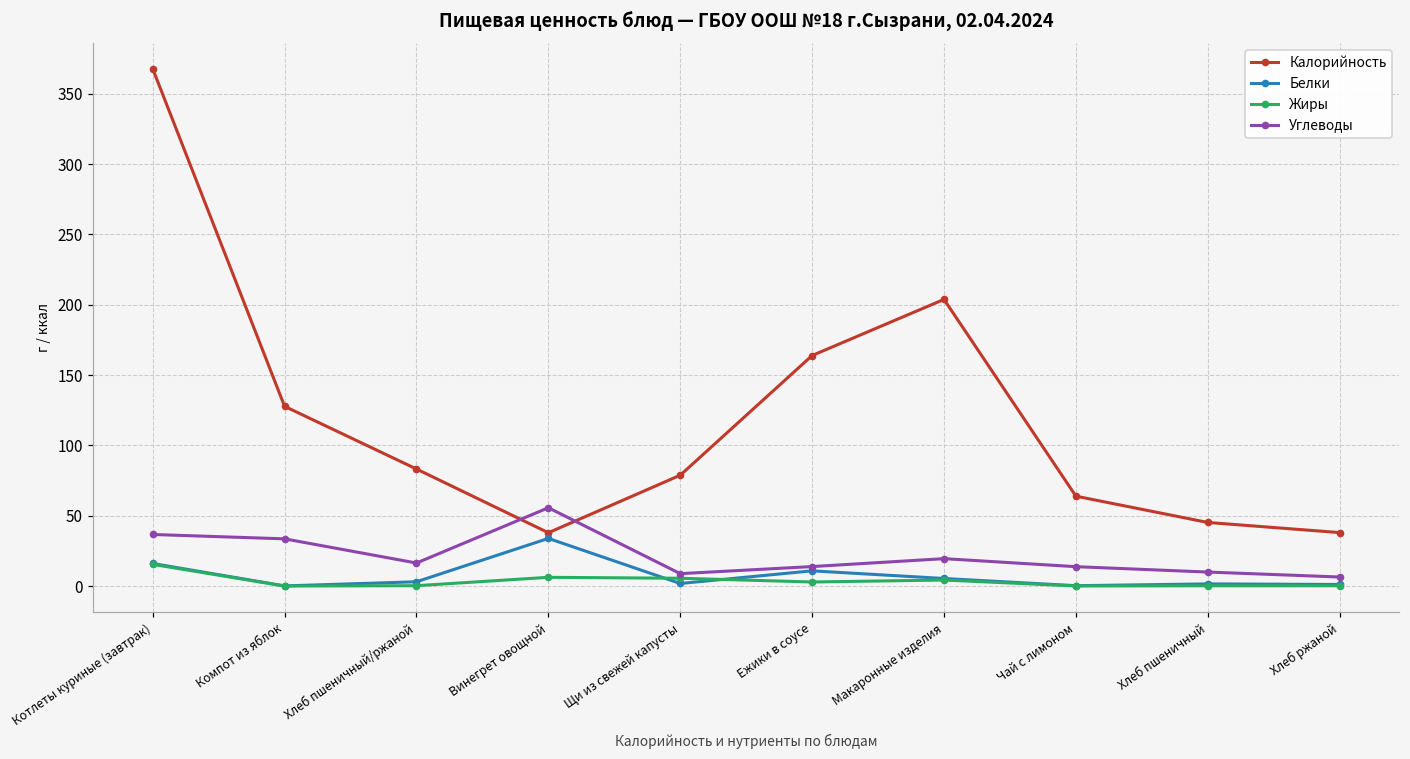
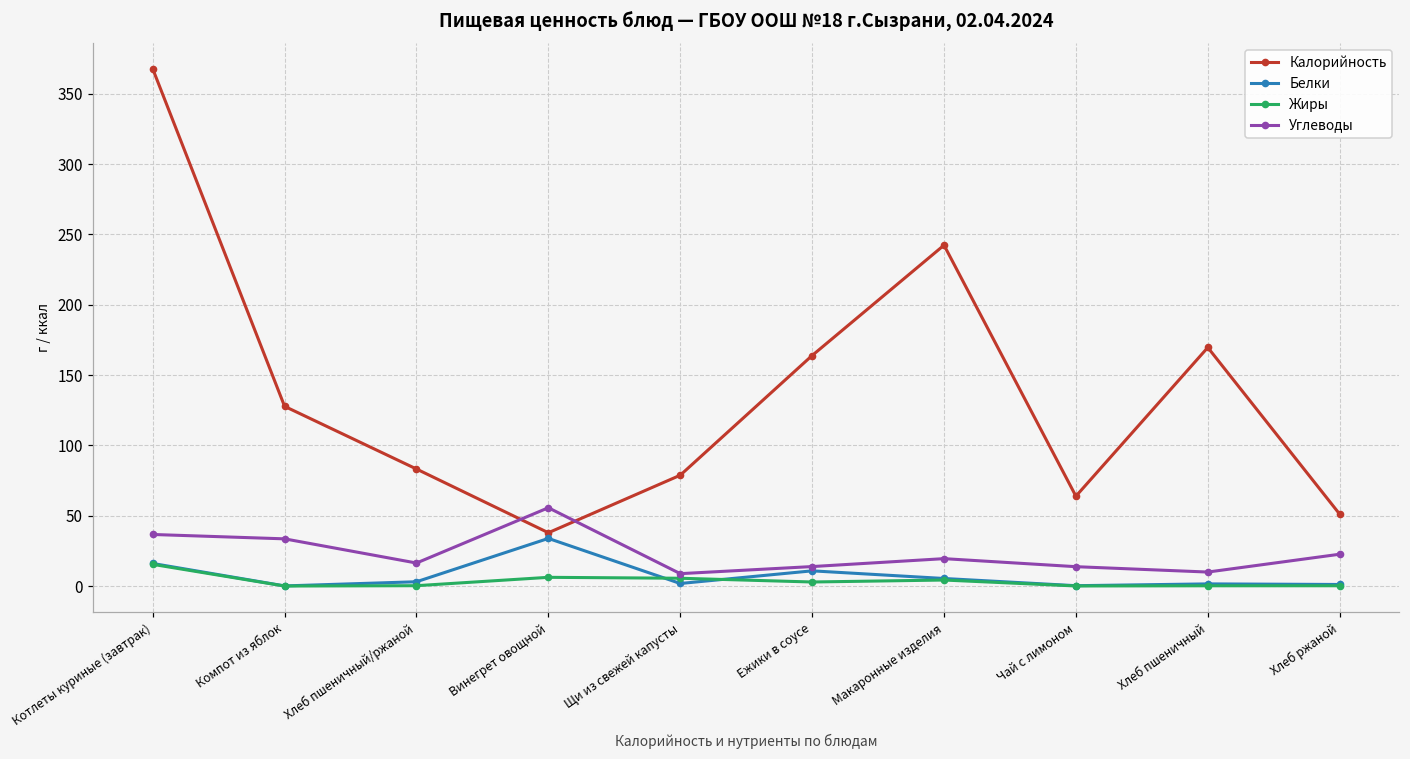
Калорийность, Макаронные изделия: 204 -> 242
Калорийность, Хлеб пшеничный: 45 -> 170
Калорийность, Хлеб ржаной: 38 -> 51
Углеводы, Хлеб ржаной: 6 -> 23
